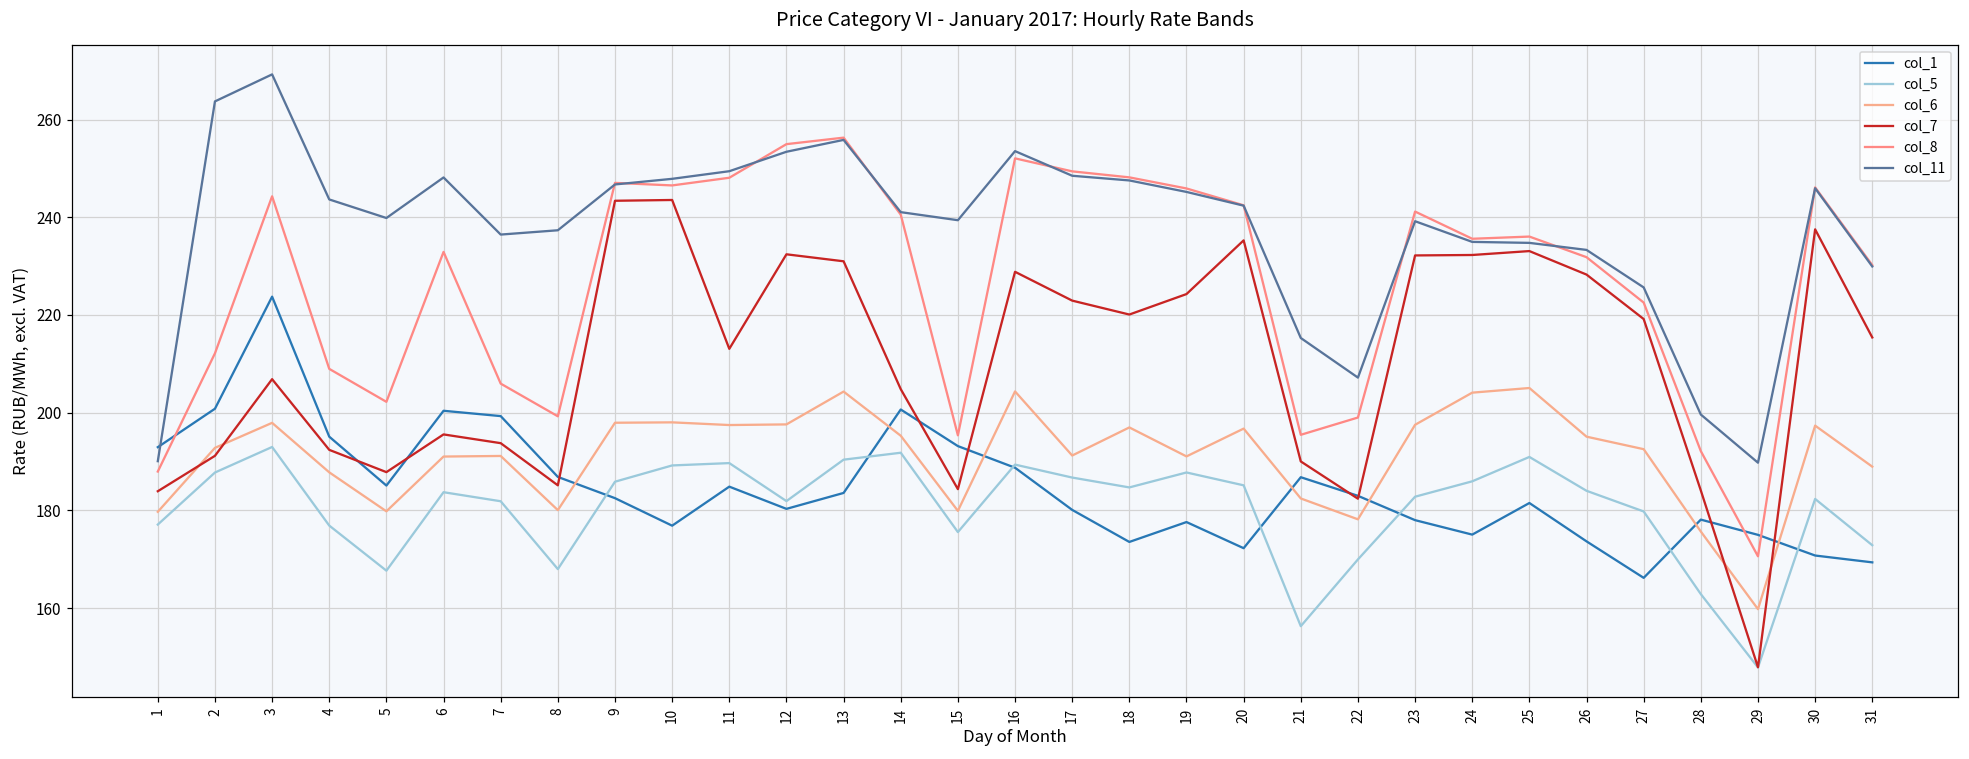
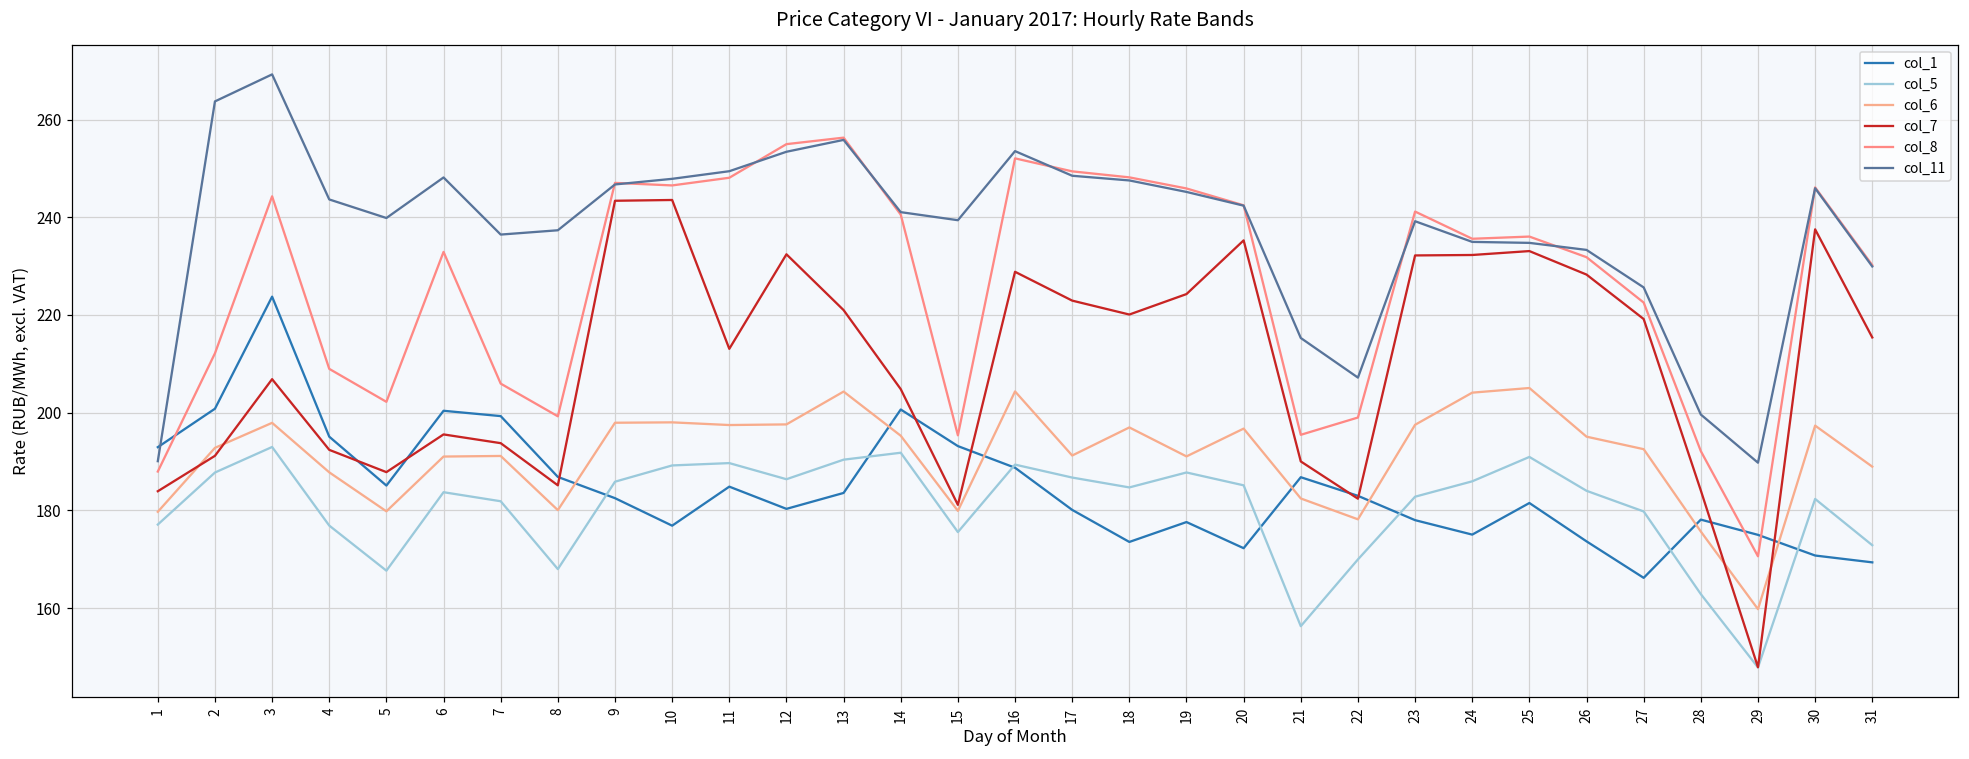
col_5, 12: 182 -> 186
col_7, 13: 231 -> 221
col_7, 15: 184 -> 181
